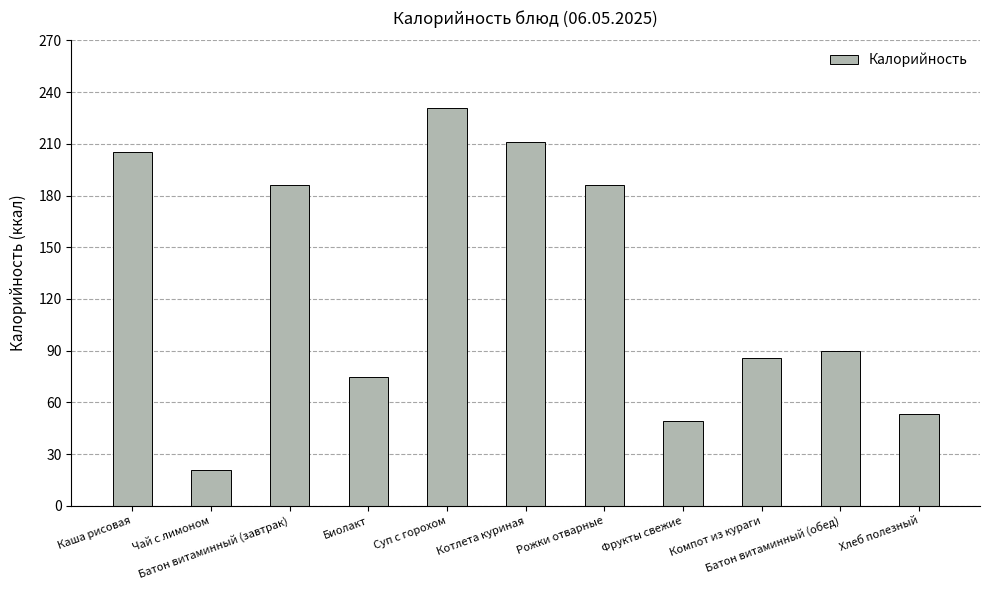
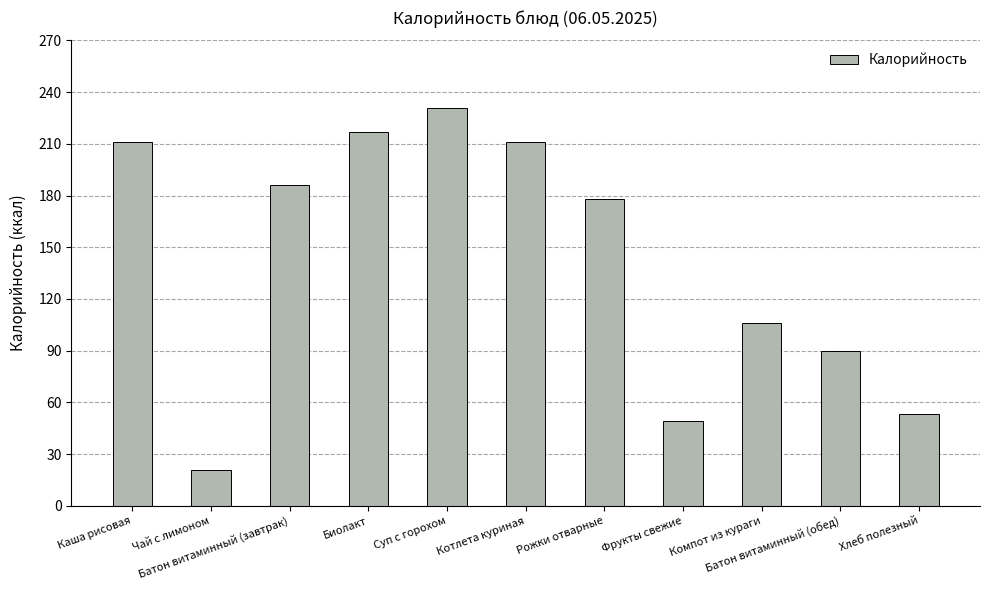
Каша рисовая: 205 -> 211
Биолакт: 75 -> 217
Рожки отварные: 186 -> 178
Компот из кураги: 86 -> 106
